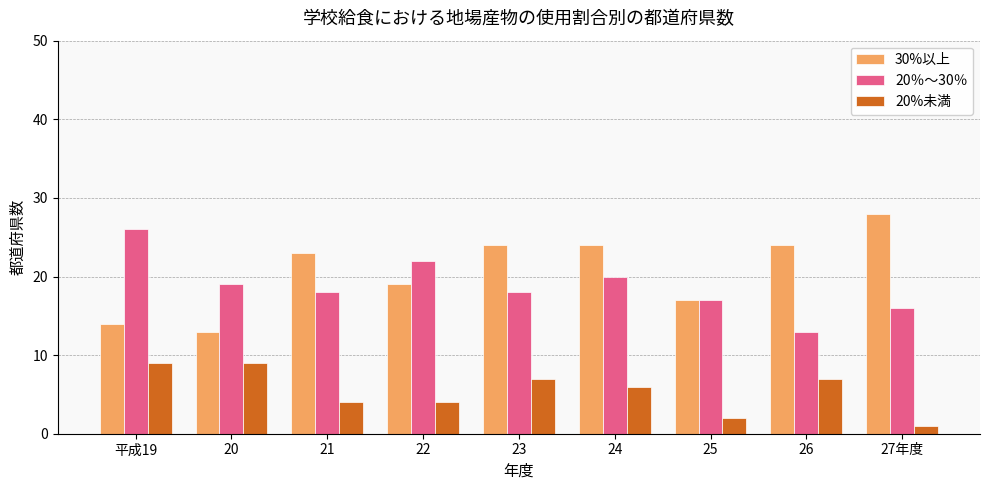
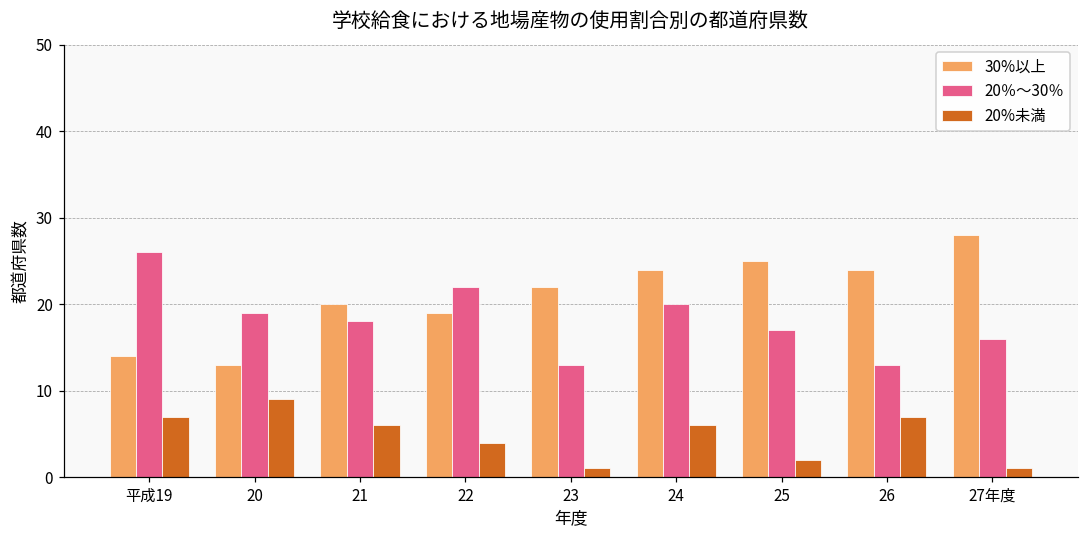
20%未満, 平成19: 9 -> 7
30%以上, 21: 23 -> 20
20%未満, 21: 4 -> 6
30%以上, 23: 24 -> 22
20％～30％, 23: 18 -> 13
20%未満, 23: 7 -> 1
30%以上, 25: 17 -> 25
